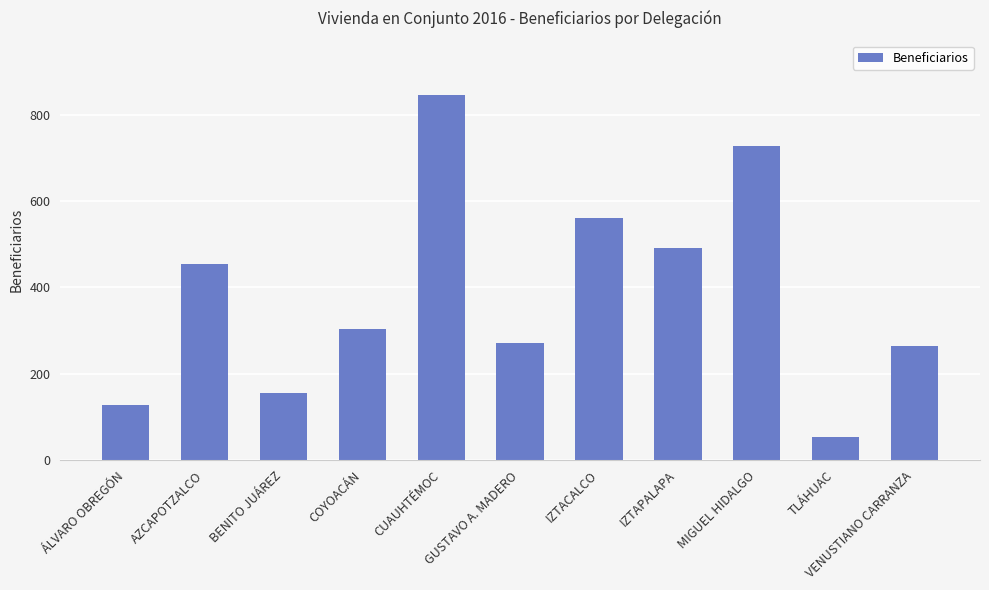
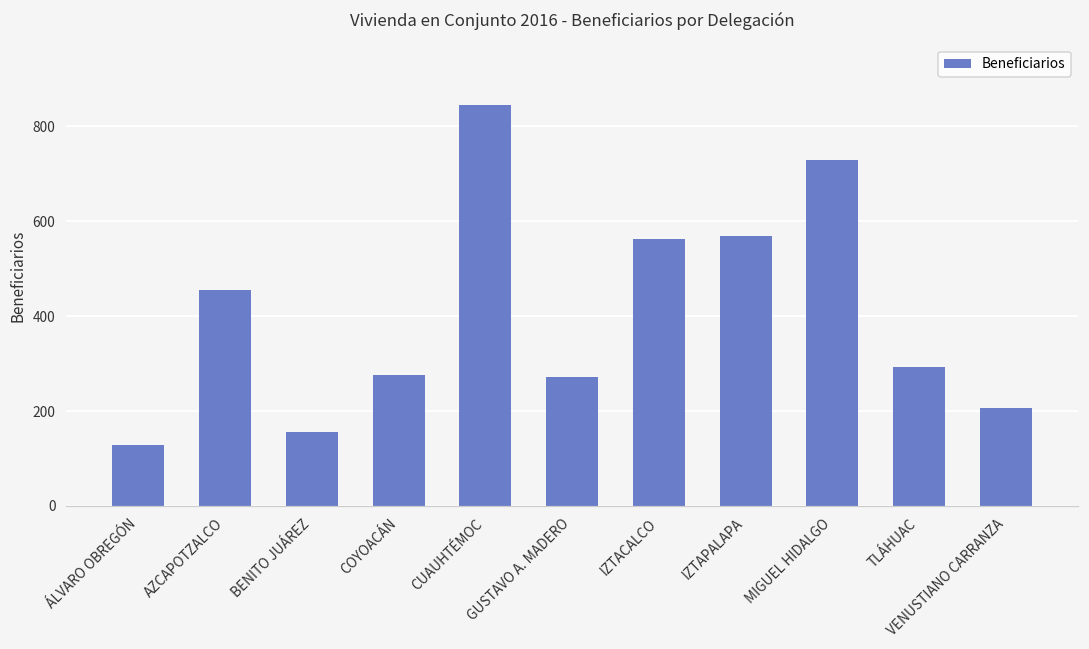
COYOACÁN: 300 -> 280
IZTAPALAPA: 490 -> 570
TLÁHUAC: 50 -> 290
VENUSTIANO CARRANZA: 260 -> 210
